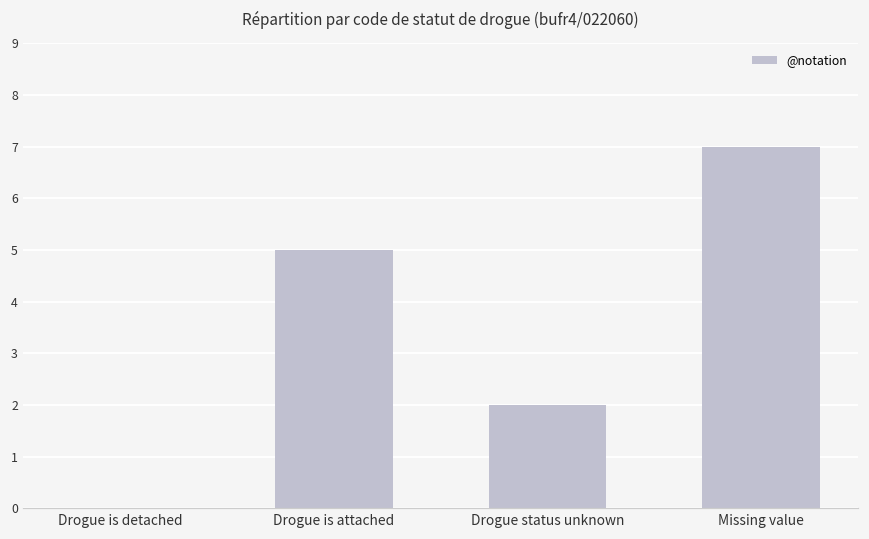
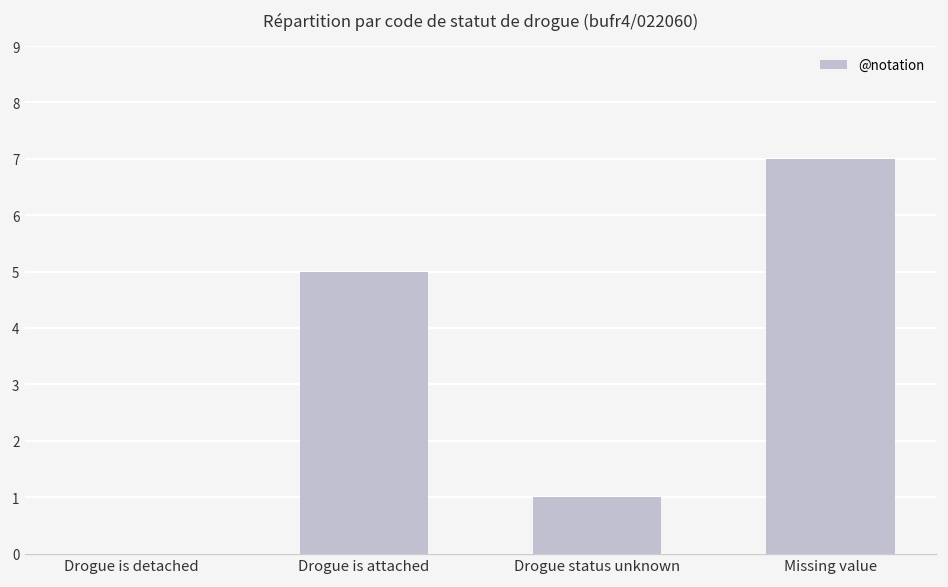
Drogue status unknown: 2 -> 1
